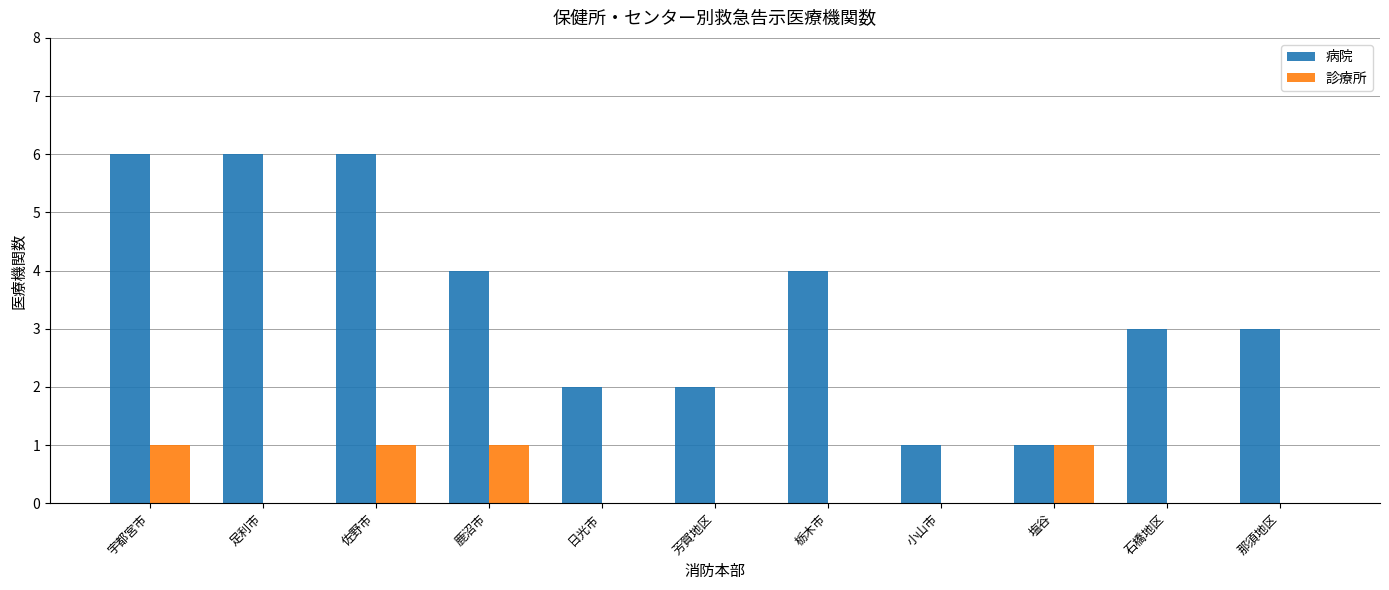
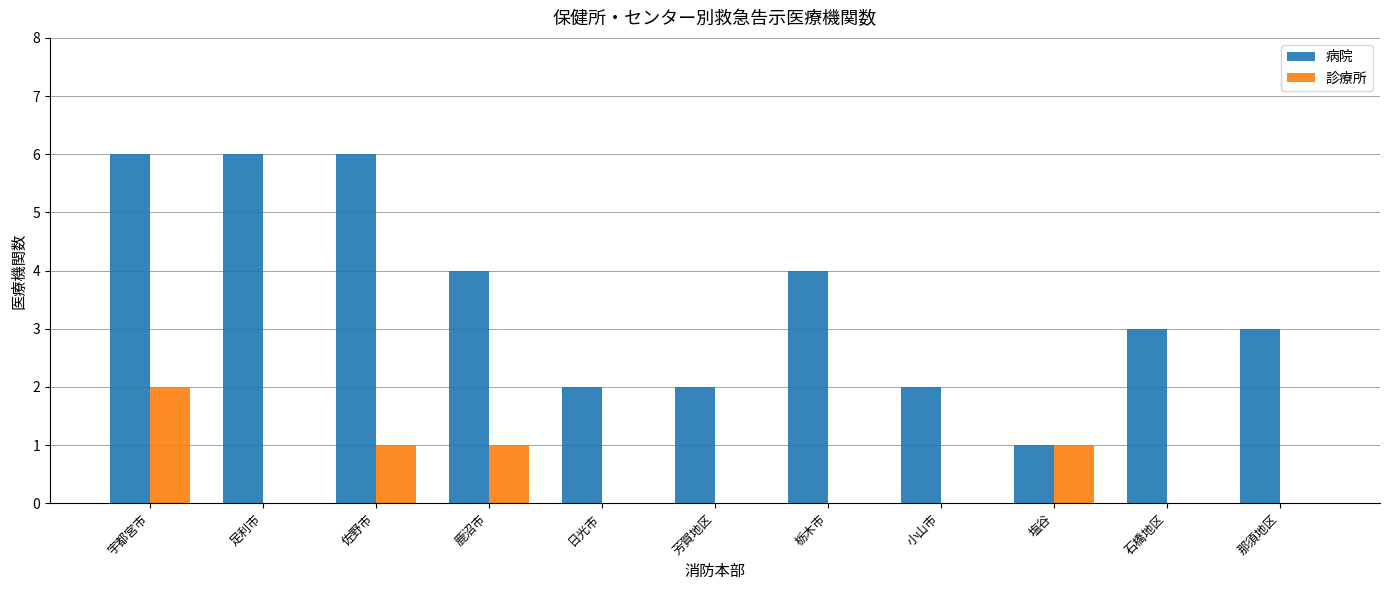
診療所, 宇都宮市: 1 -> 2
病院, 小山市: 1 -> 2
